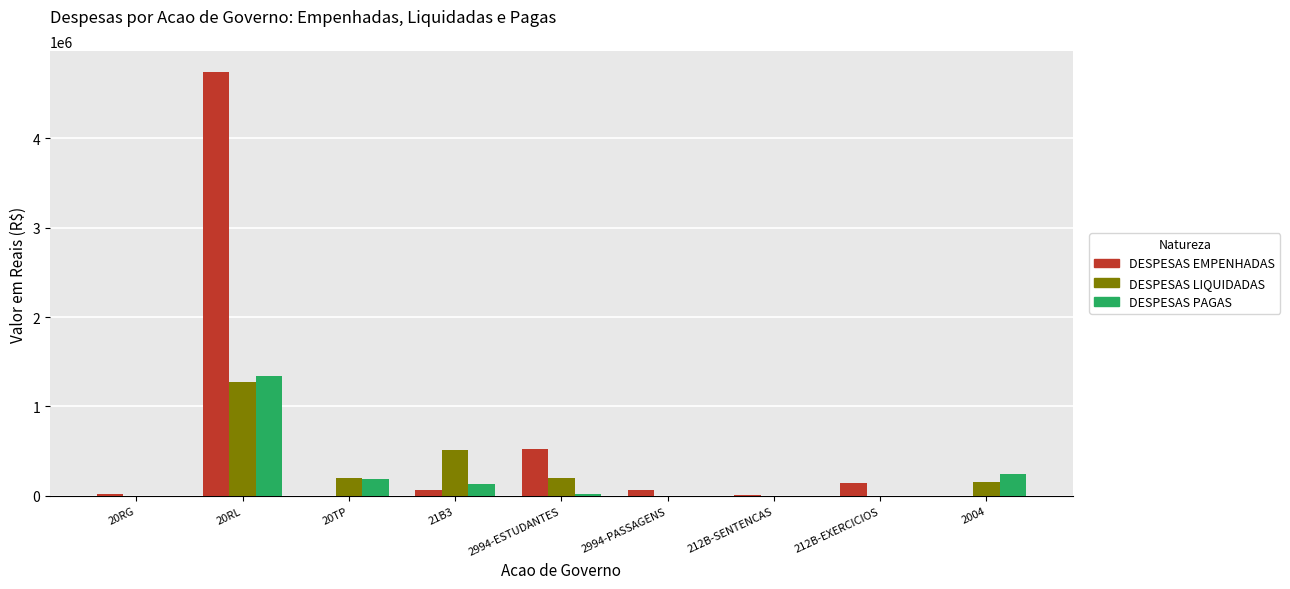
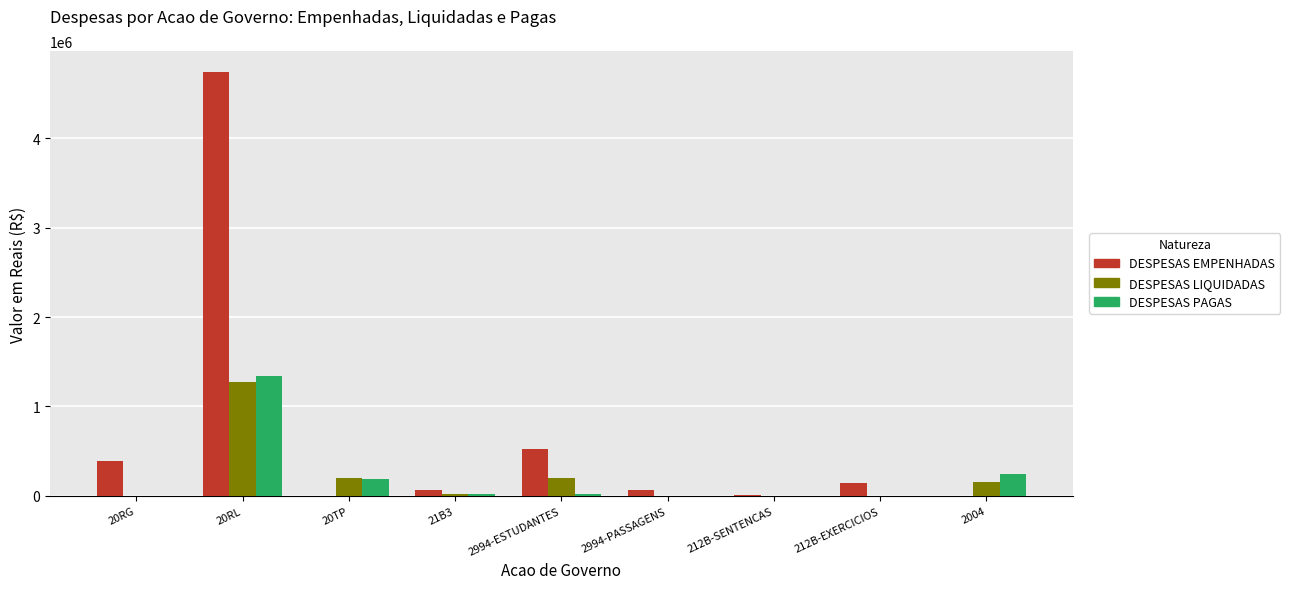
DESPESAS EMPENHADAS, 20RG: 0 -> 400000
DESPESAS LIQUIDADAS, 21B3: 500000 -> 0
DESPESAS PAGAS, 21B3: 100000 -> 0
